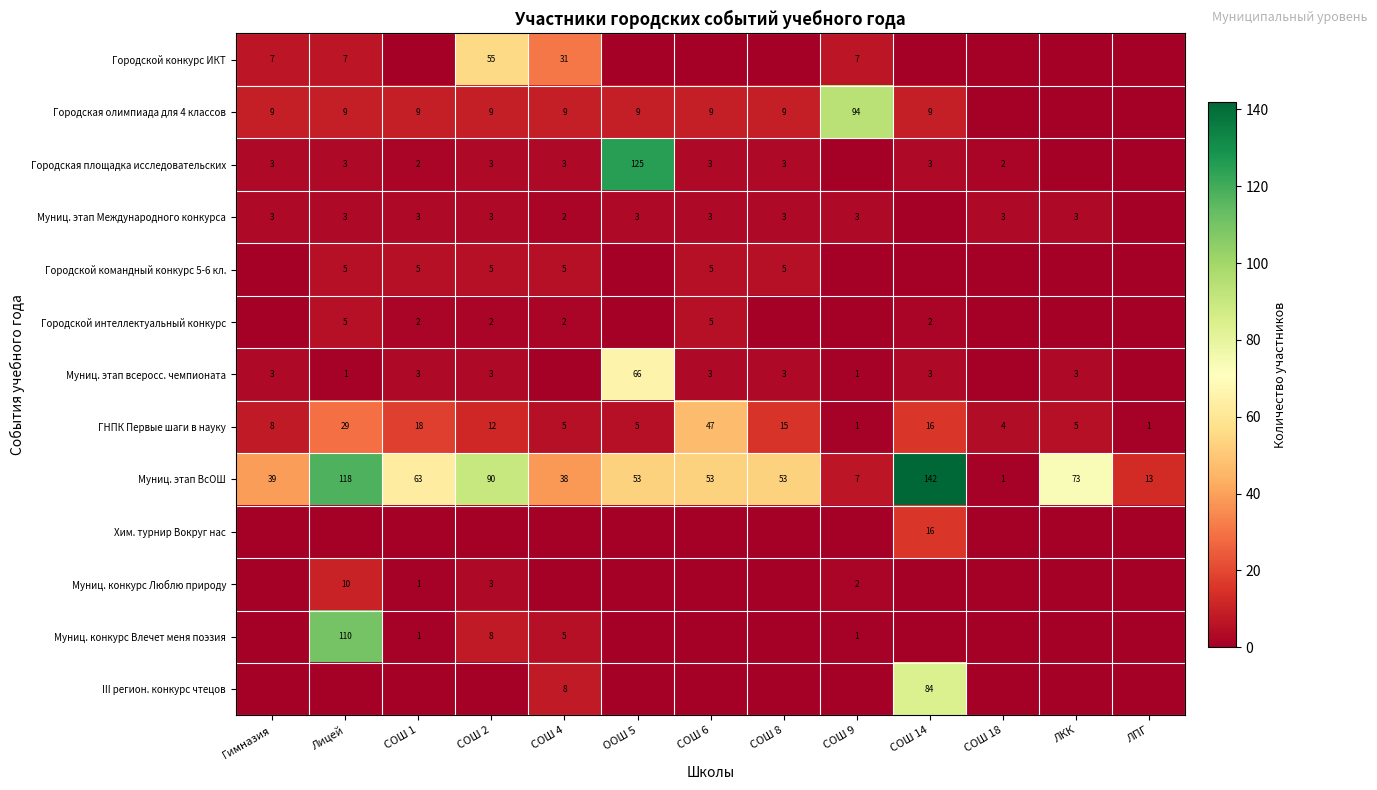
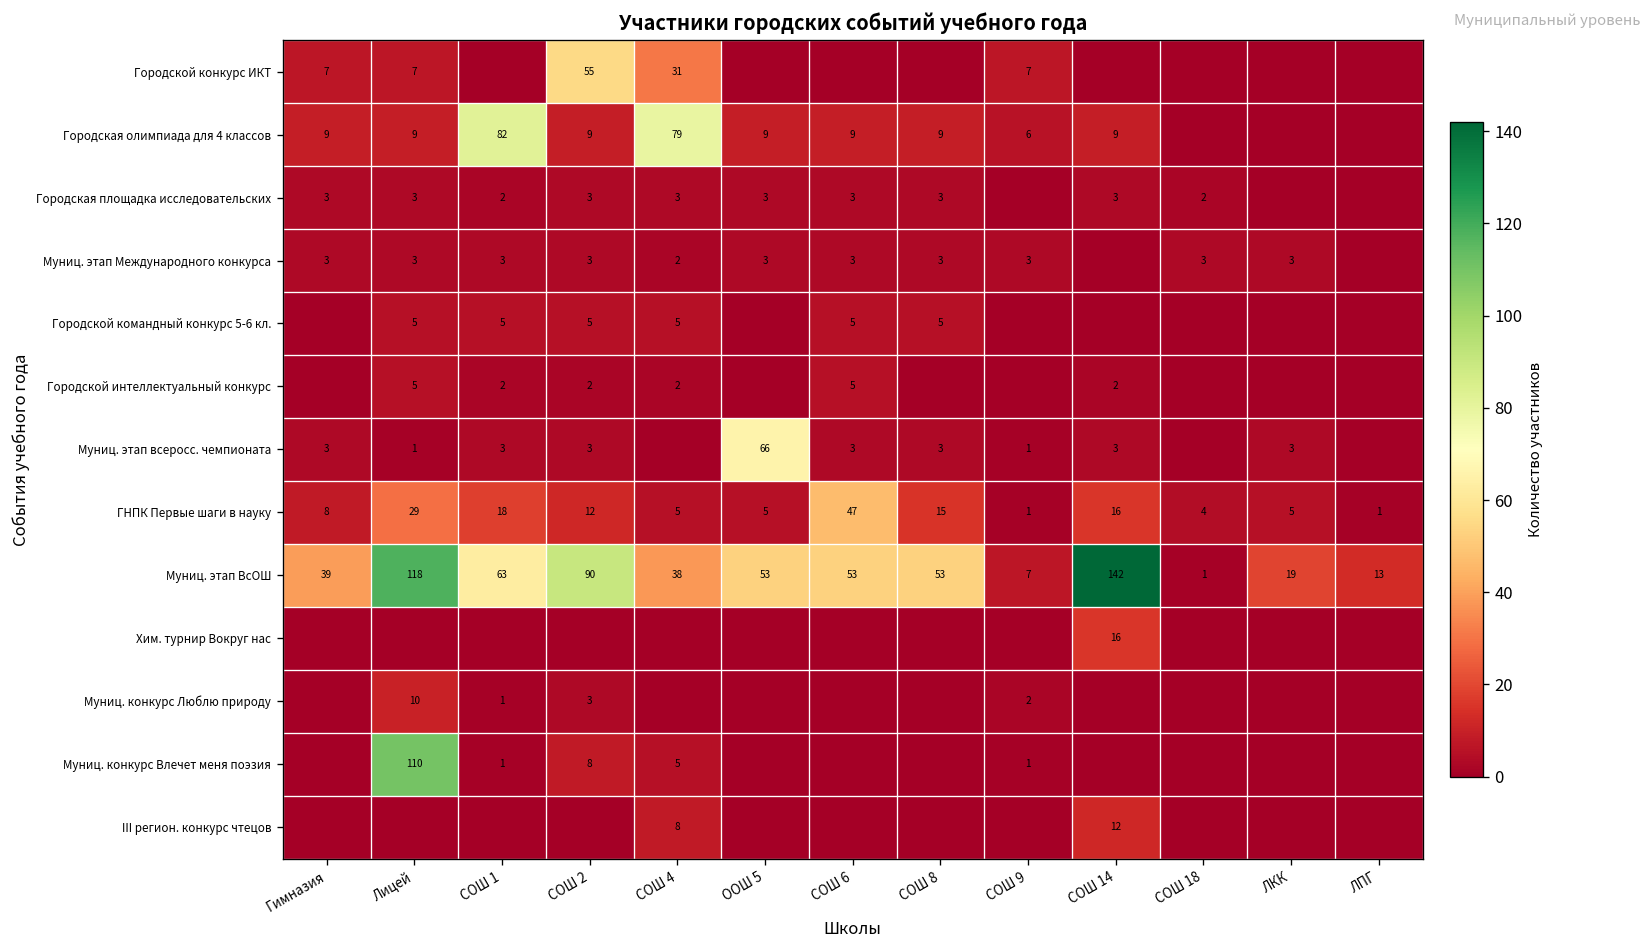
Городская олимпиада для 4 классов, СОШ 1: 9 -> 82
Городская олимпиада для 4 классов, СОШ 4: 9 -> 79
Городская олимпиада для 4 классов, СОШ 9: 94 -> 6
Городская площадка исследовательских, ООШ 5: 125 -> 3
Муниц. этап ВсОШ, ЛКК: 73 -> 19
III регион. конкурс чтецов, СОШ 14: 84 -> 12
